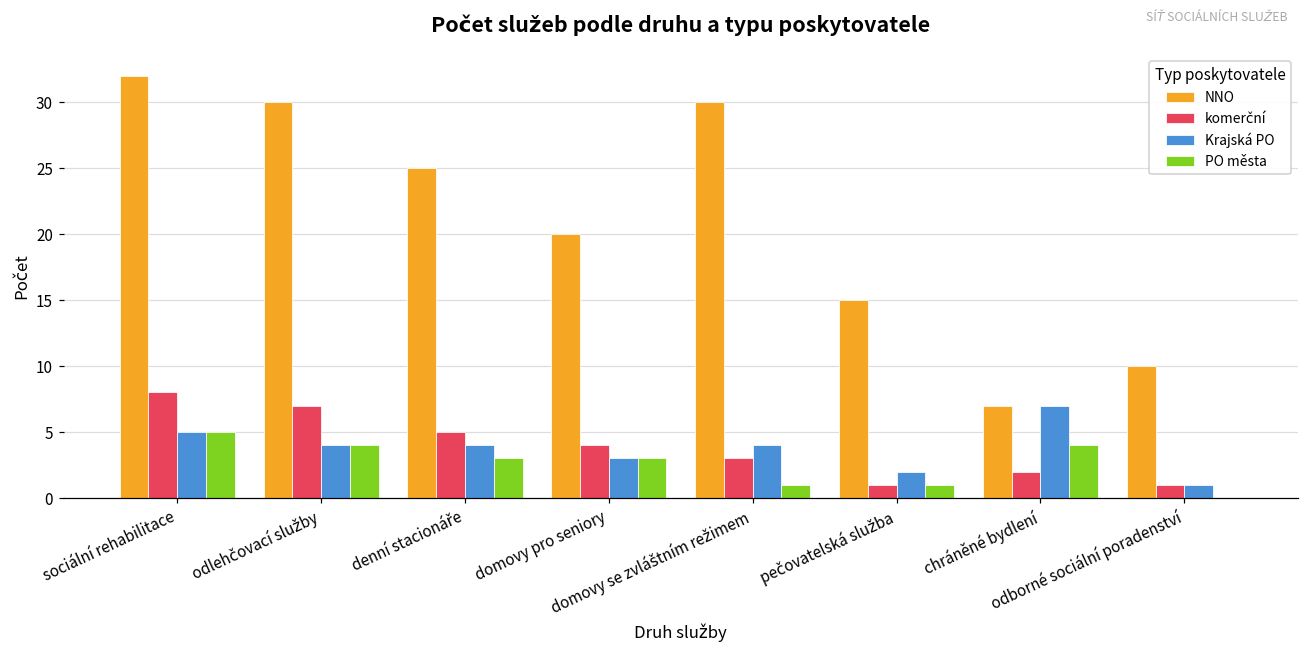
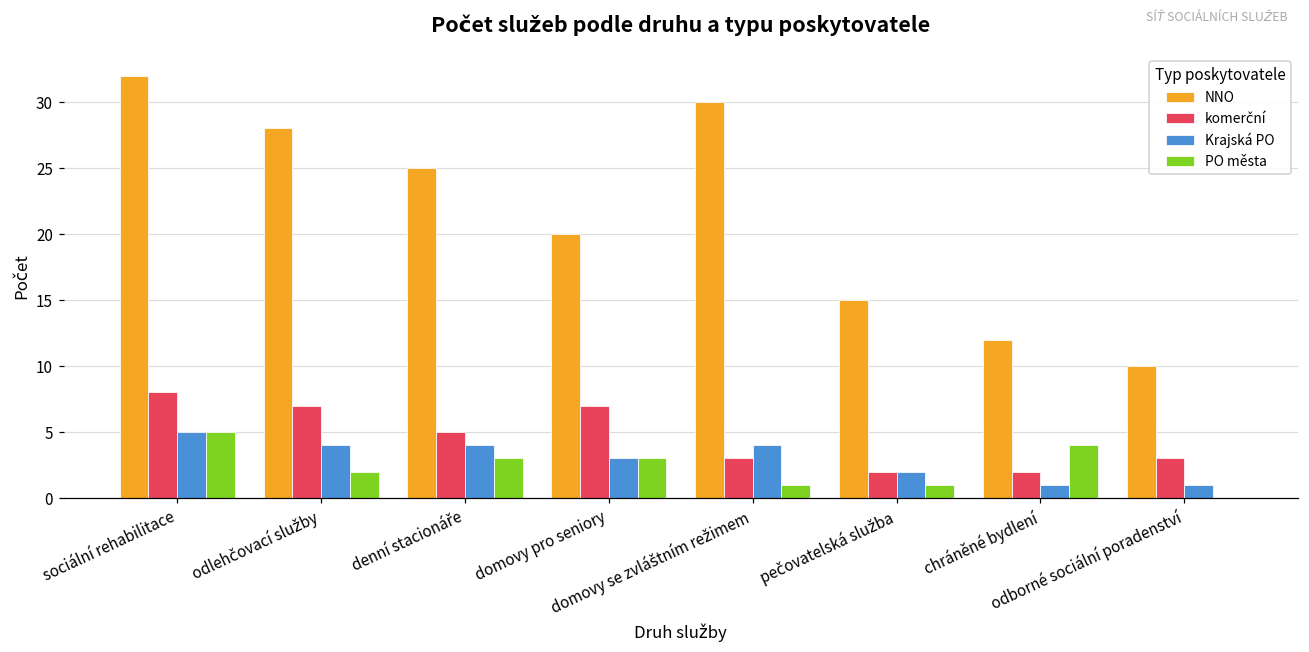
NNO, odlehčovací služby: 30 -> 28
PO města, odlehčovací služby: 4 -> 2
komerční, domovy pro seniory: 4 -> 7
komerční, pečovatelská služba: 1 -> 2
NNO, chráněné bydlení: 7 -> 12
Krajská PO, chráněné bydlení: 7 -> 1
komerční, odborné sociální poradenství: 1 -> 3
